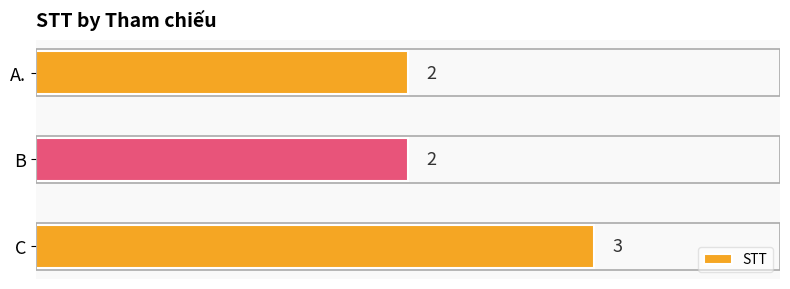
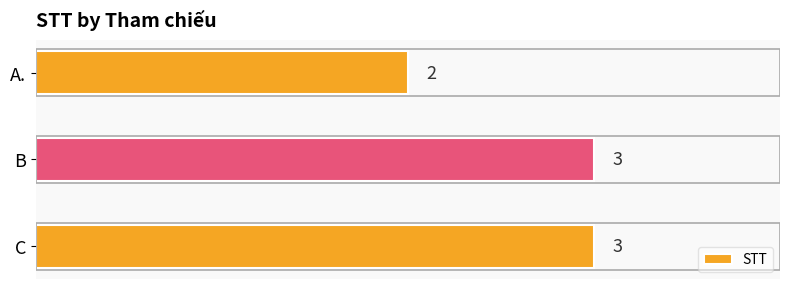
B: 2 -> 3
